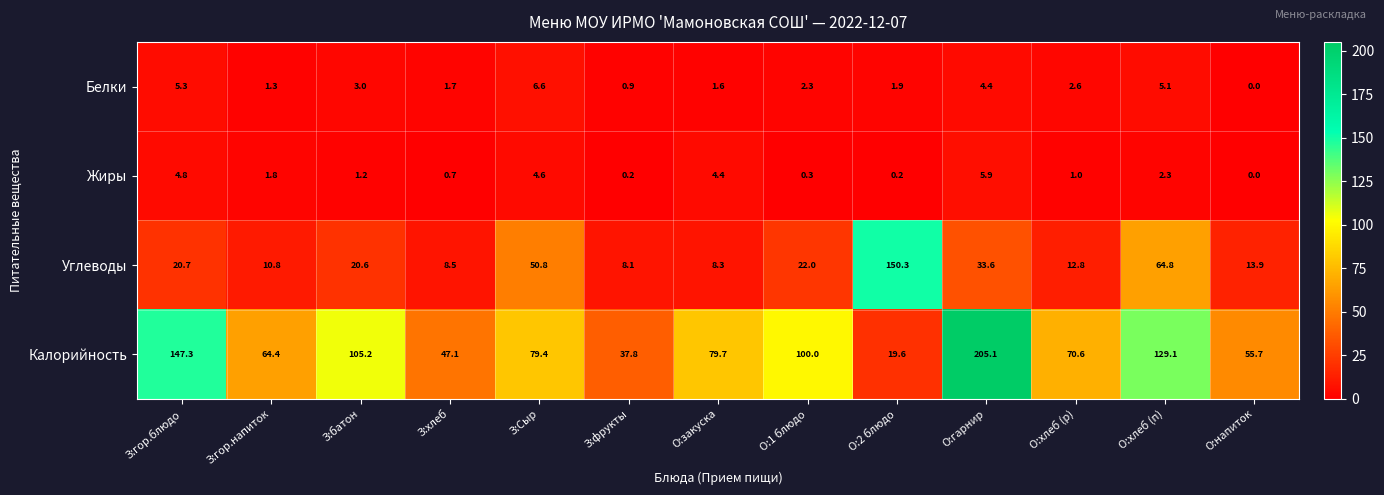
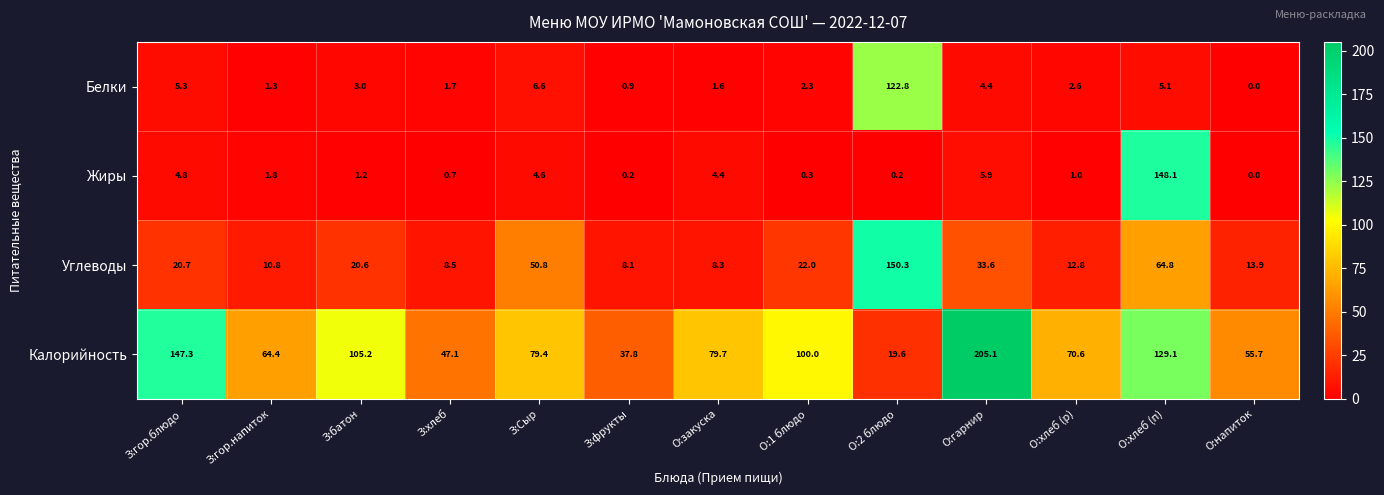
Белки, О:2 блюдо: 1.9 -> 122.8
Жиры, О:хлеб (п): 2.3 -> 148.1
